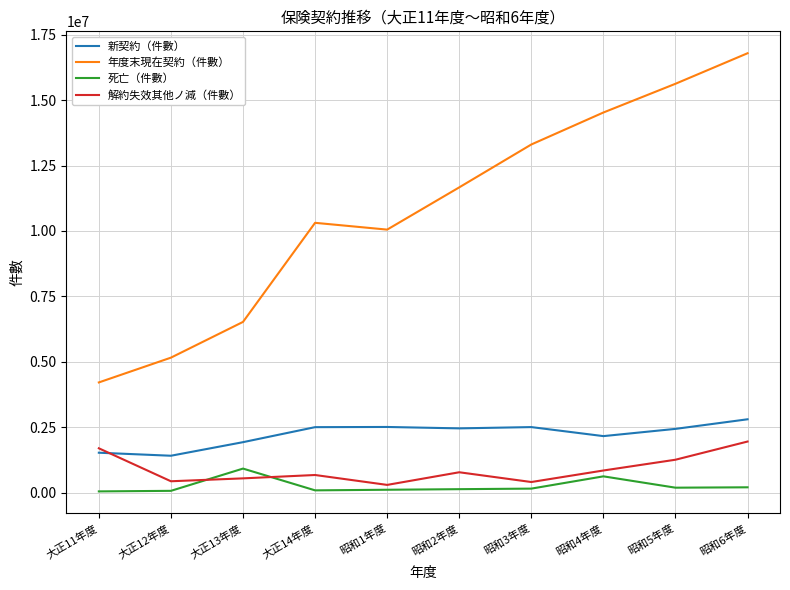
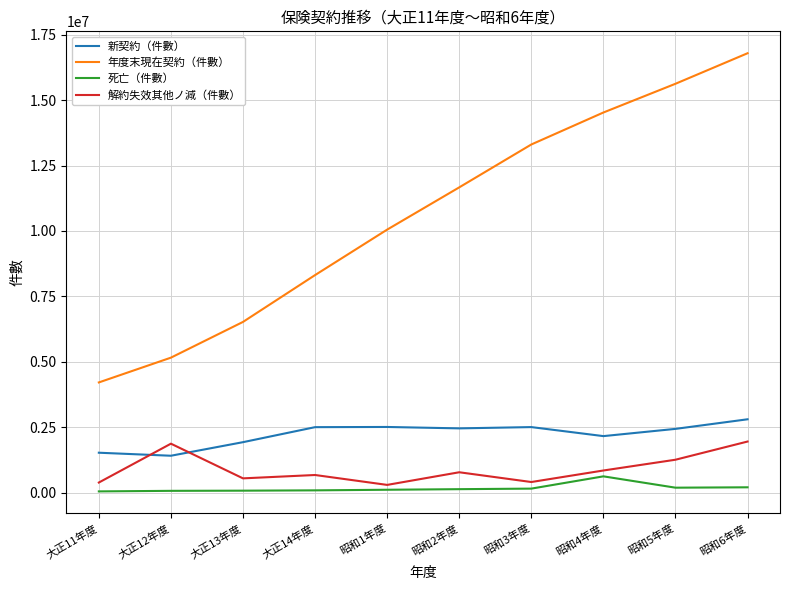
解約失效其他ノ減（件數）, 大正11年度: 1700000 -> 400000
解約失效其他ノ減（件數）, 大正12年度: 400000 -> 1900000
死亡（件數）, 大正13年度: 900000 -> 100000
年度末現在契約（件數）, 大正14年度: 10300000 -> 8300000
